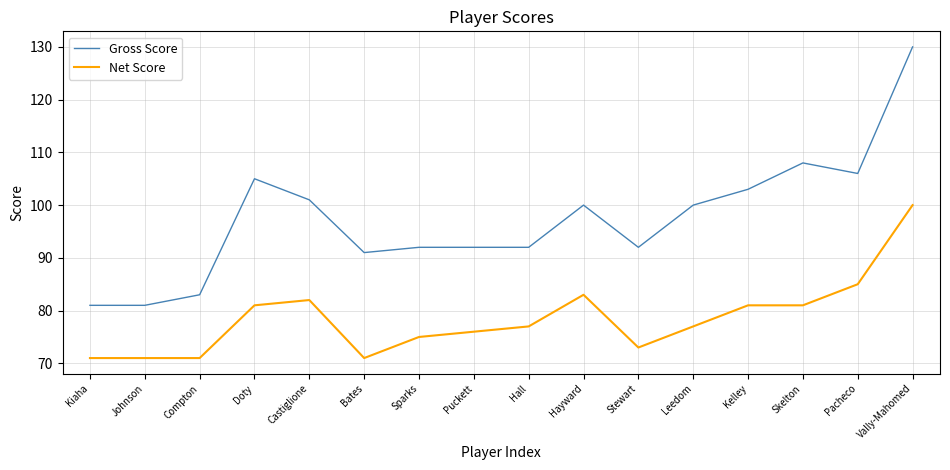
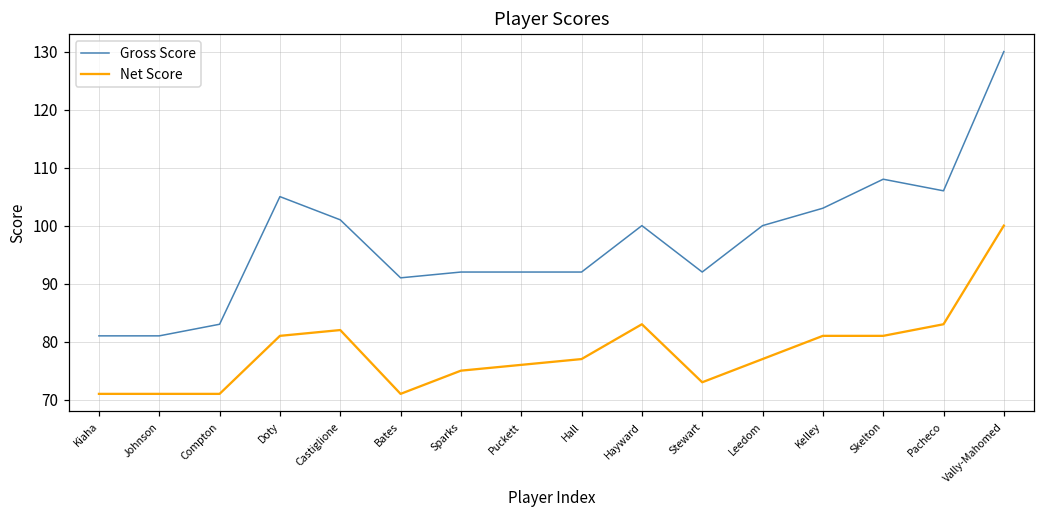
Net Score, Pacheco: 85 -> 83
